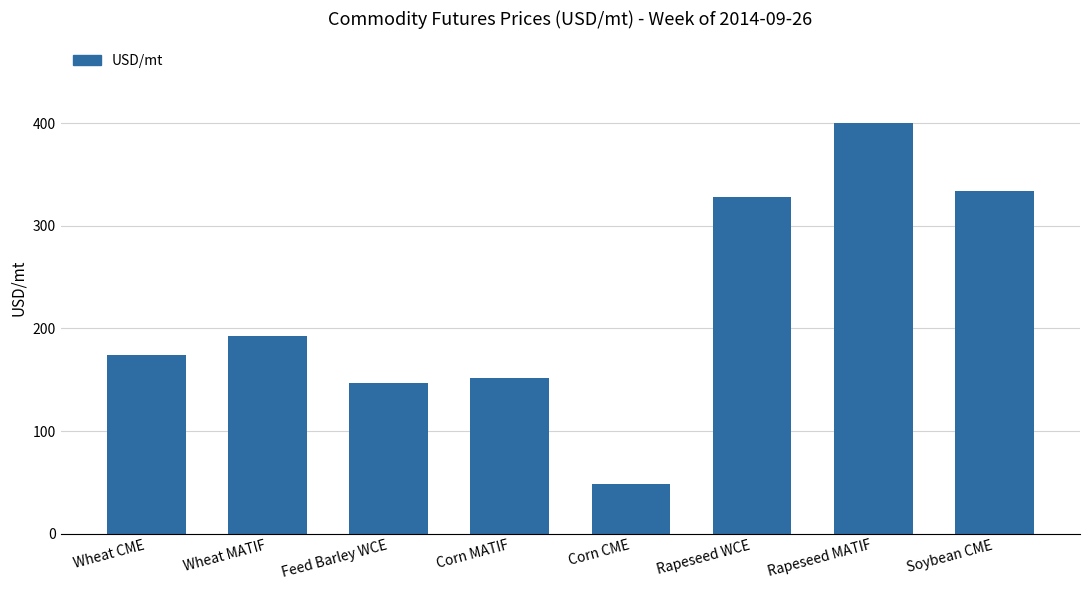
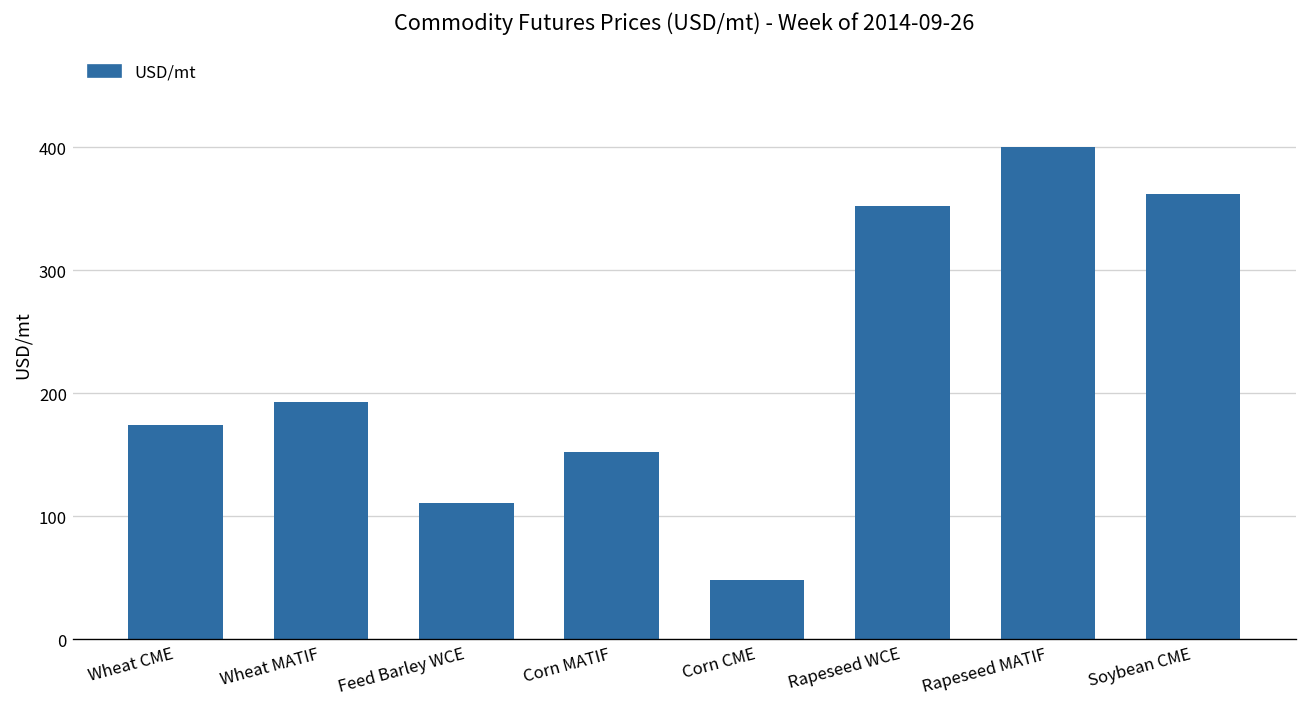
Feed Barley WCE: 147 -> 111
Rapeseed WCE: 328 -> 352
Soybean CME: 335 -> 362
